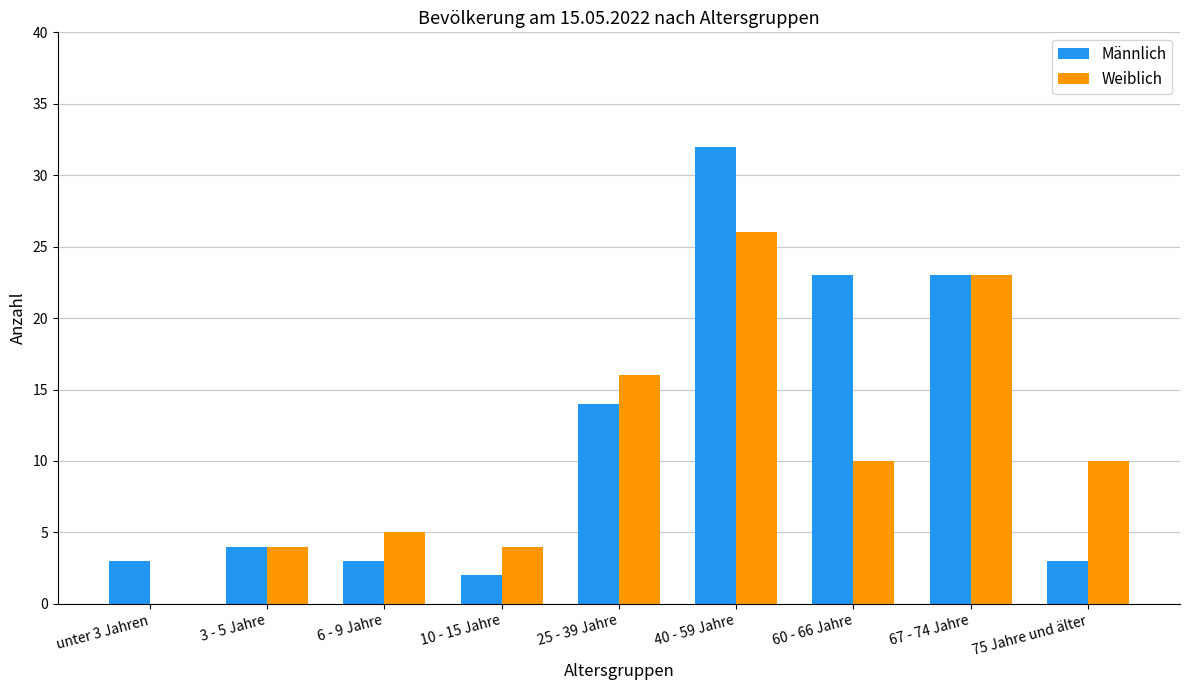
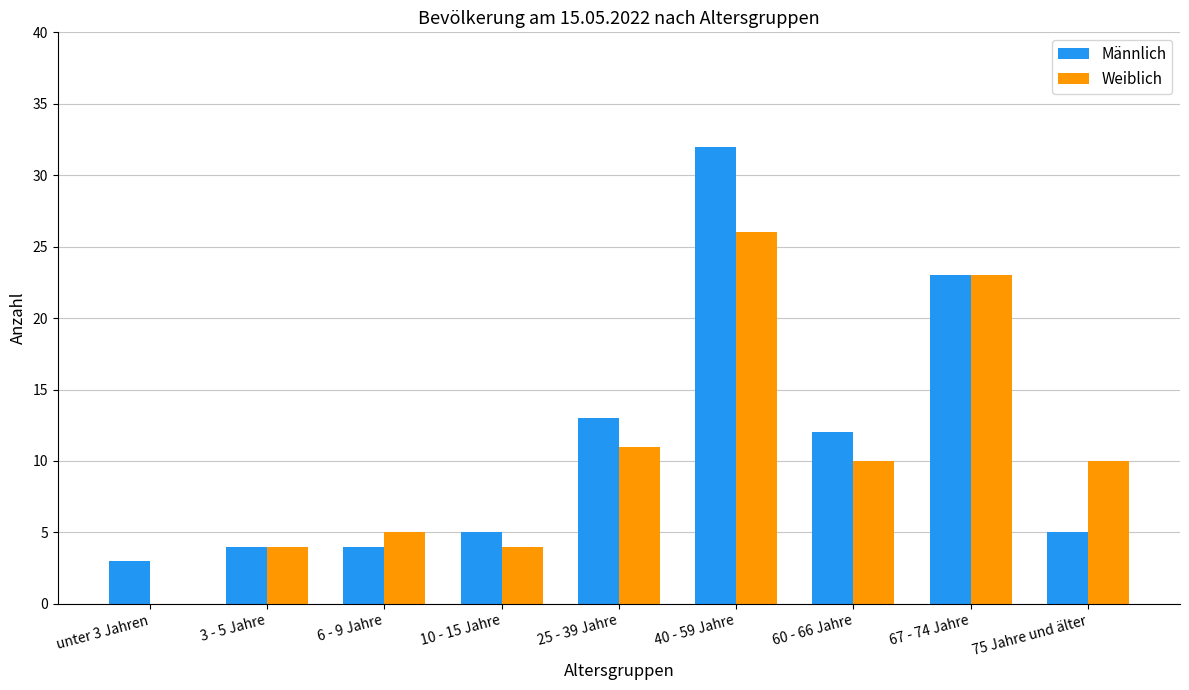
Männlich, 6 - 9 Jahre: 3 -> 4
Männlich, 10 - 15 Jahre: 2 -> 5
Männlich, 25 - 39 Jahre: 14 -> 13
Weiblich, 25 - 39 Jahre: 16 -> 11
Männlich, 60 - 66 Jahre: 23 -> 12
Männlich, 75 Jahre und älter: 3 -> 5
